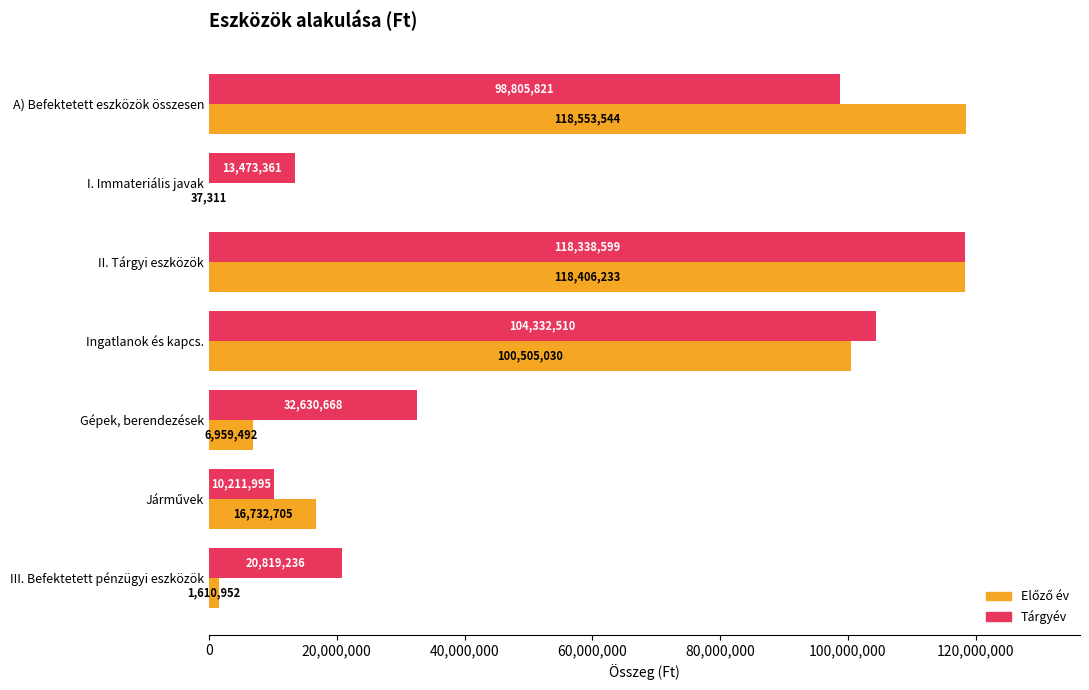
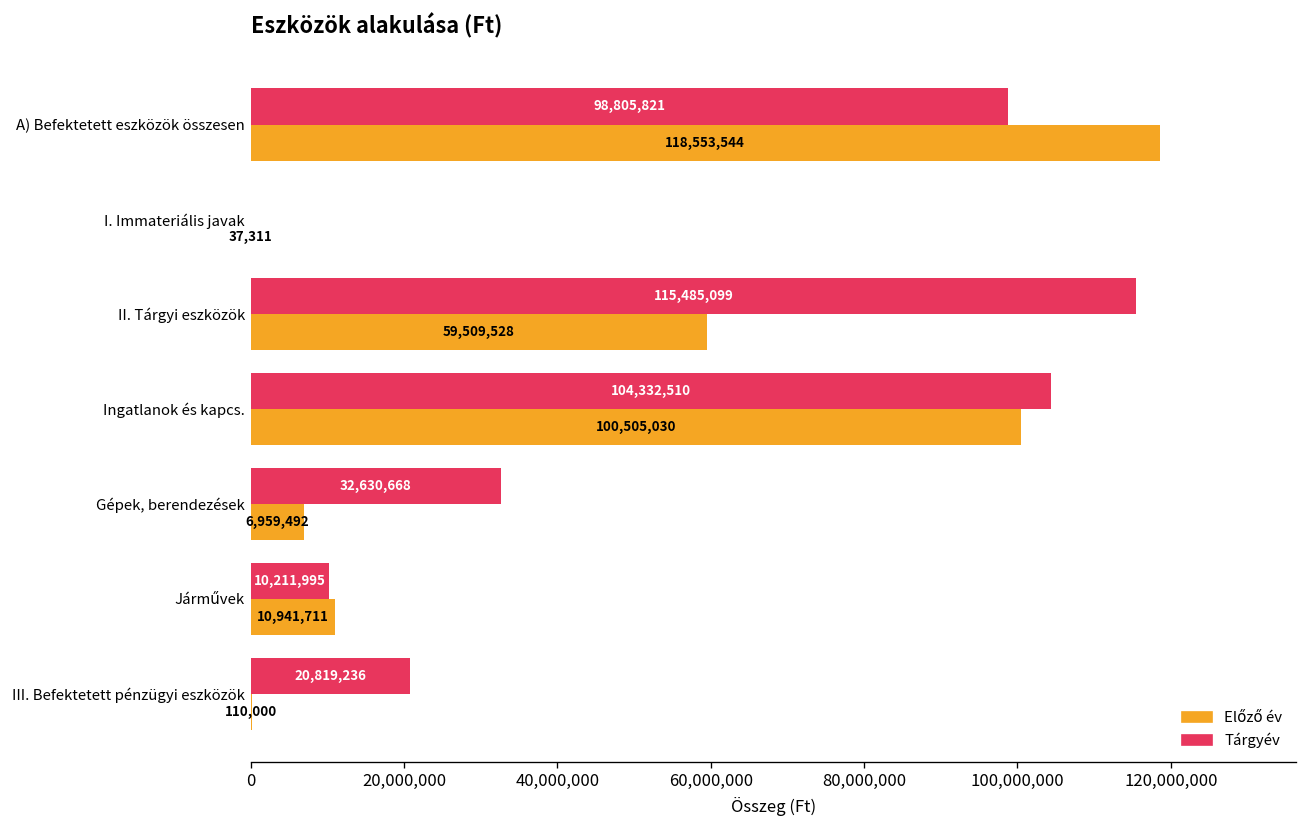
Tárgyév, I. Immateriális javak: 13,000,000 -> 0
Tárgyév, II. Tárgyi eszközök: 118,338,599 -> 115,485,099
Előző év, II. Tárgyi eszközök: 118,406,233 -> 59,509,528
Előző év, Járművek: 16,732,705 -> 10,941,711
Előző év, III. Befektetett pénzügyi eszközök: 1,610,952 -> 110,000
